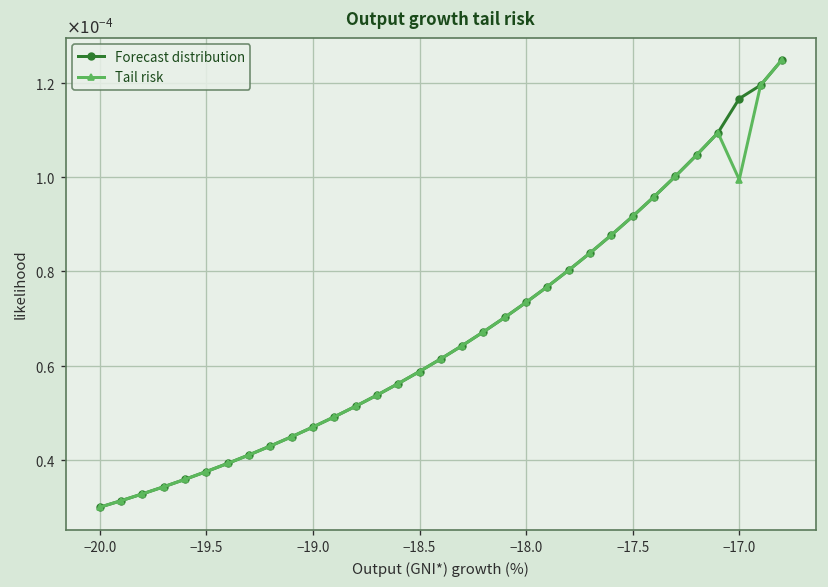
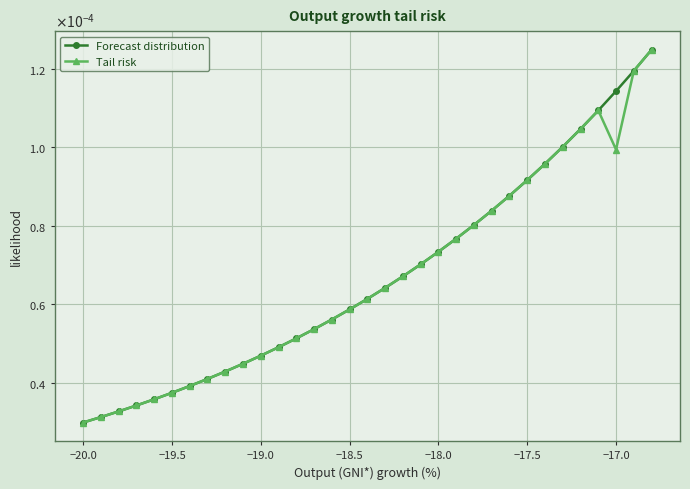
Forecast distribution, −17.0: 0.000117 -> 0.000114
